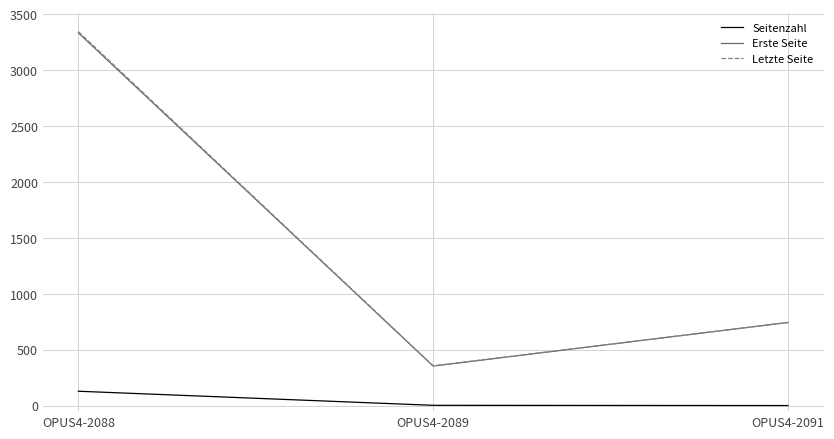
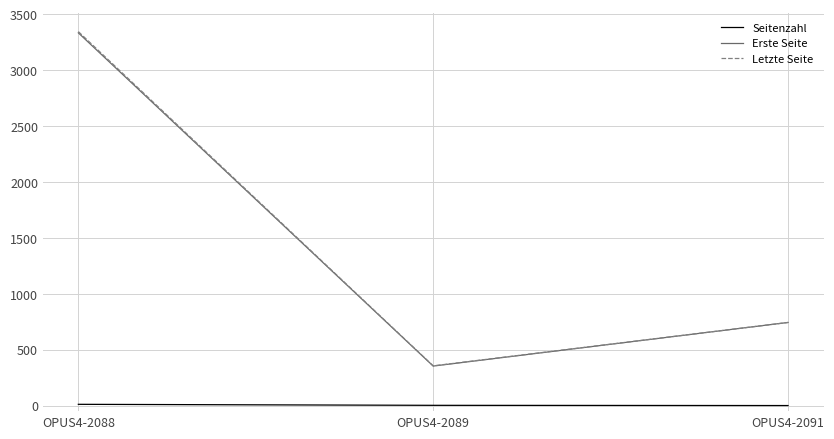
Seitenzahl, OPUS4-2088: 130 -> 10
